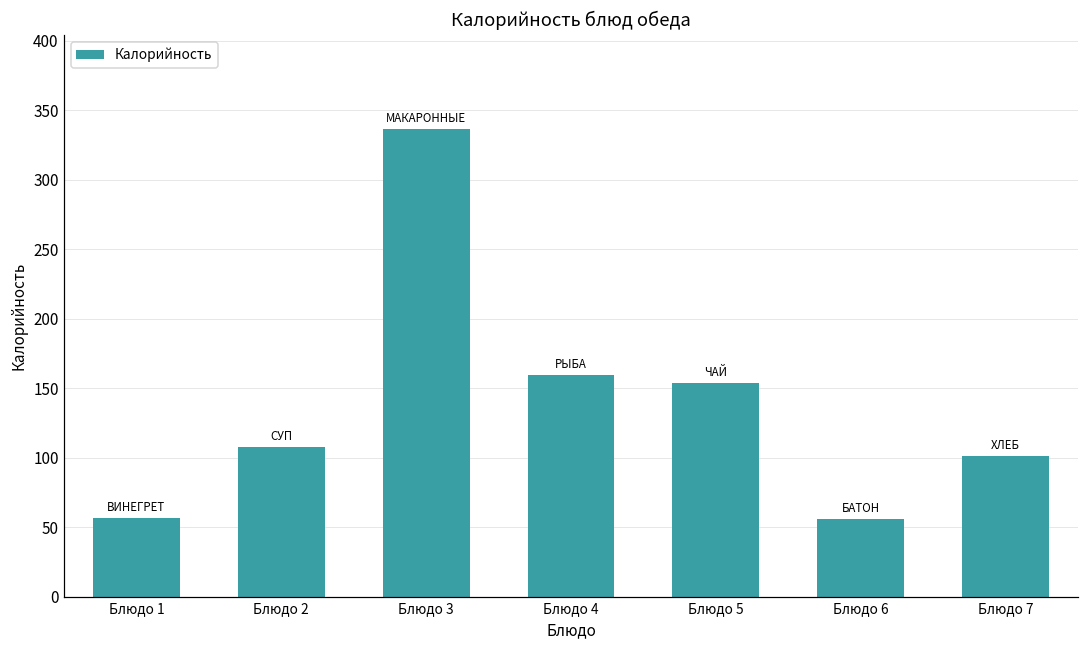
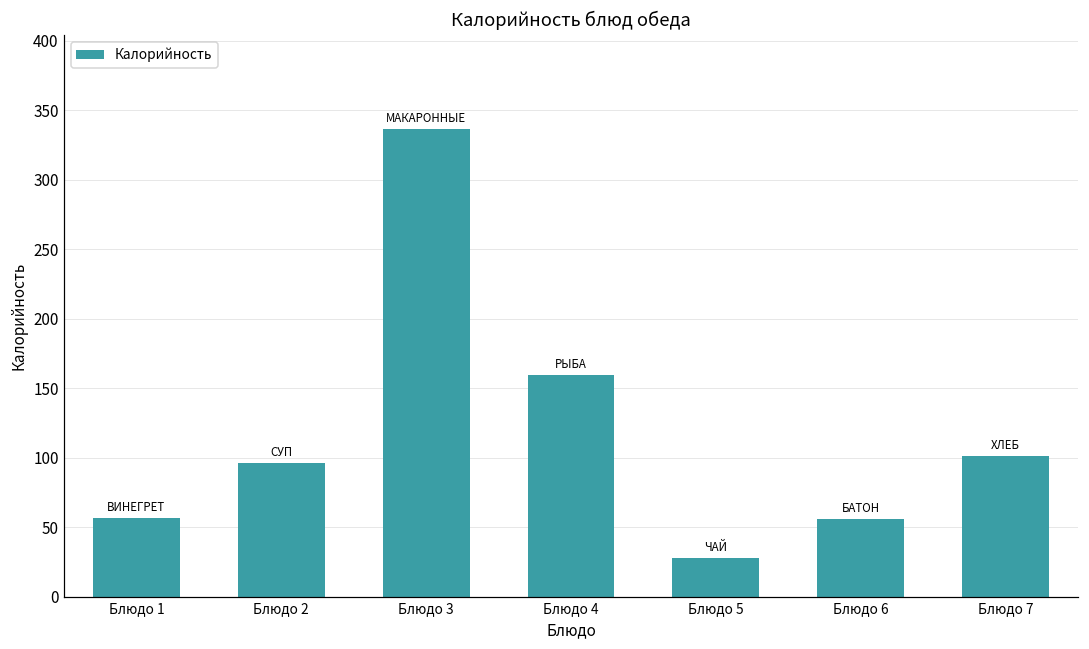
Блюдо 2: 108 -> 96
Блюдо 5: 154 -> 28
